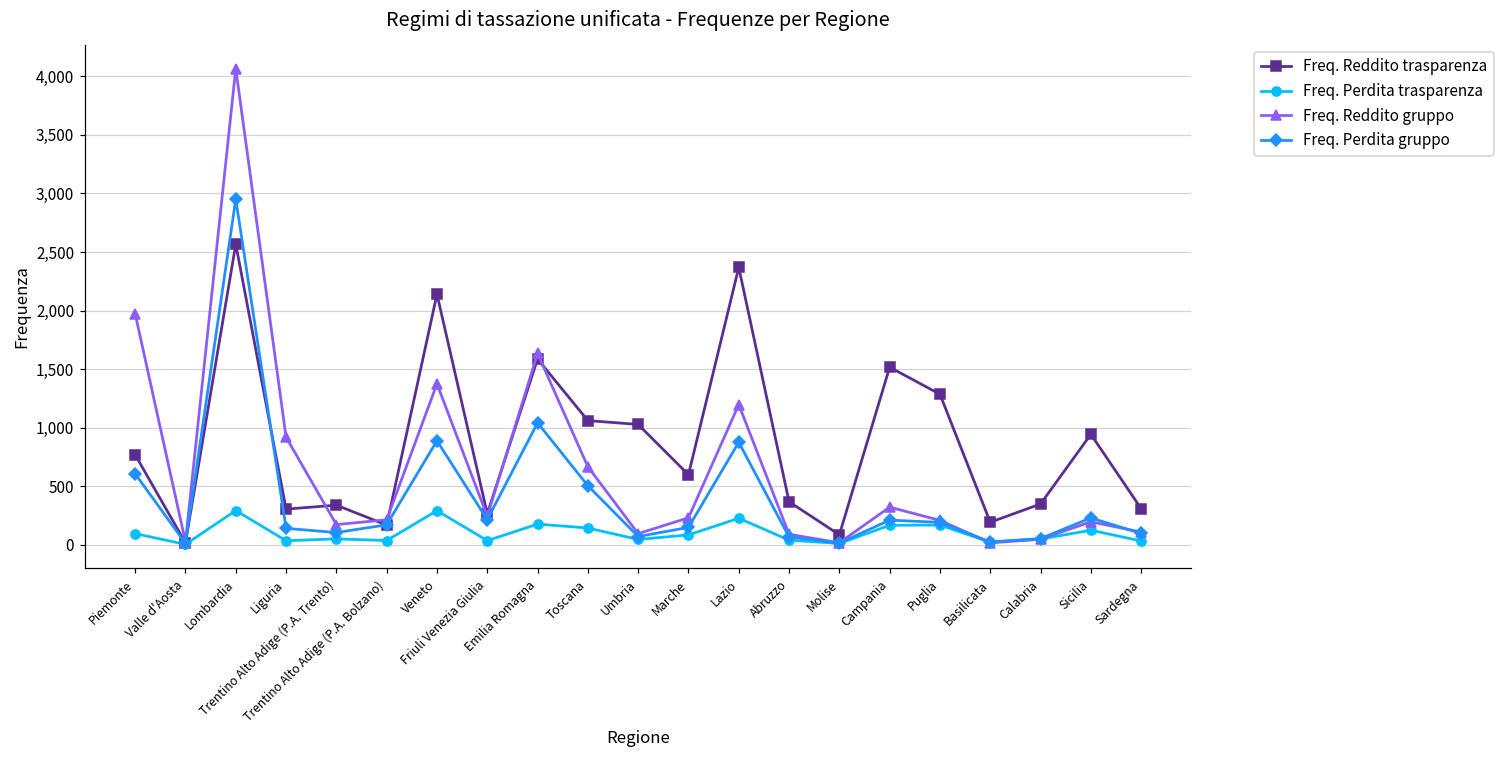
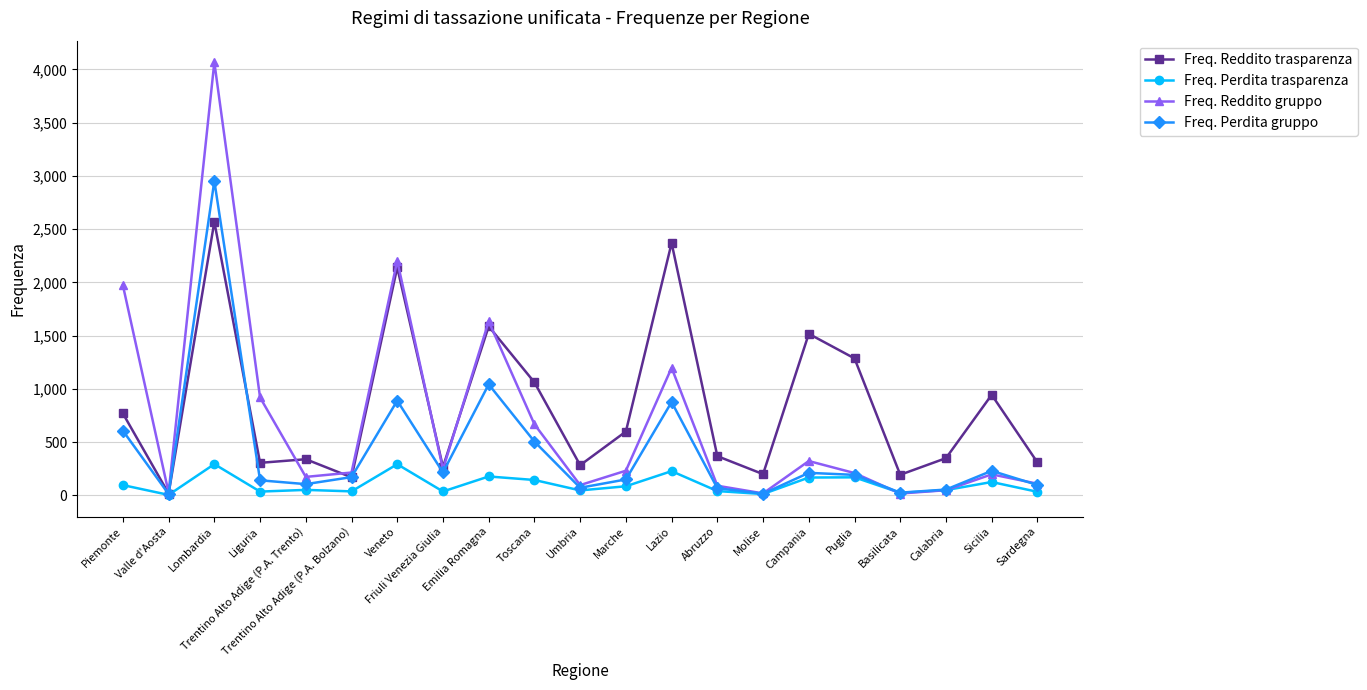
Freq. Reddito gruppo, Veneto: 1,380 -> 2,200
Freq. Reddito trasparenza, Umbria: 1,030 -> 280
Freq. Reddito trasparenza, Molise: 90 -> 200
